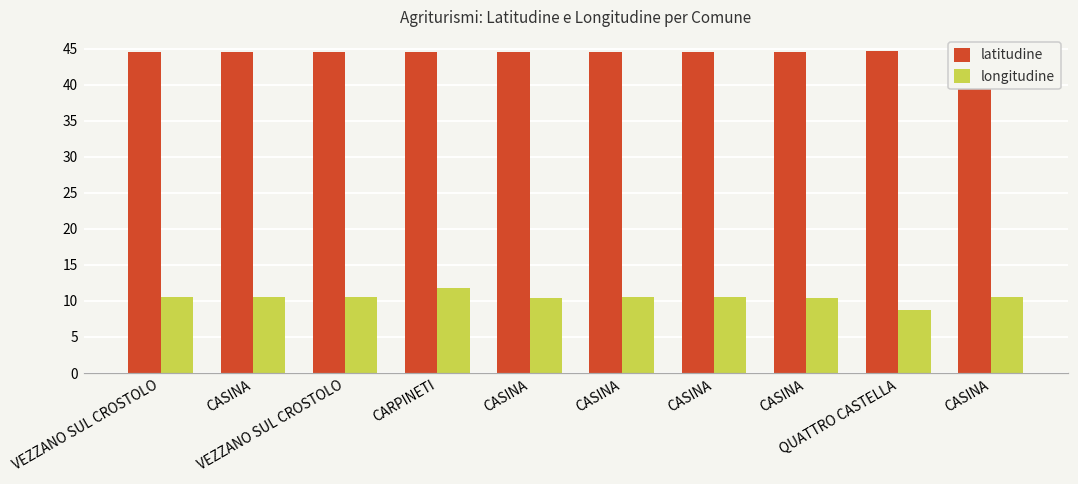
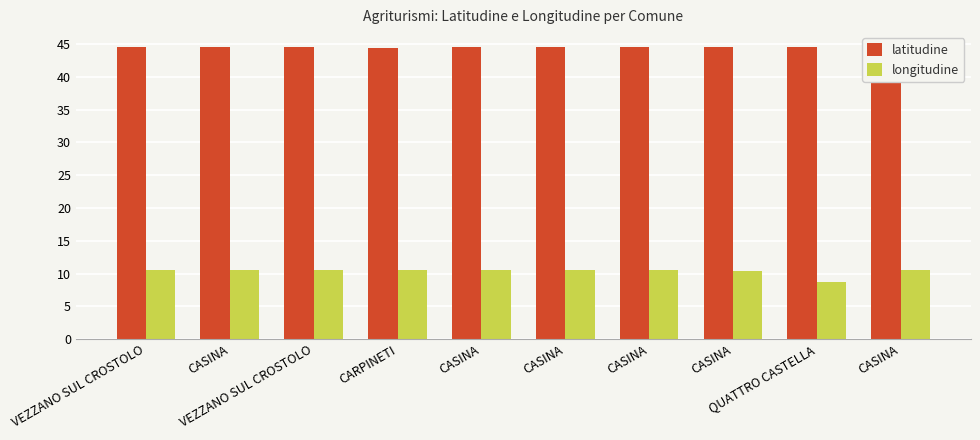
longitudine, CARPINETI: 12 -> 10
